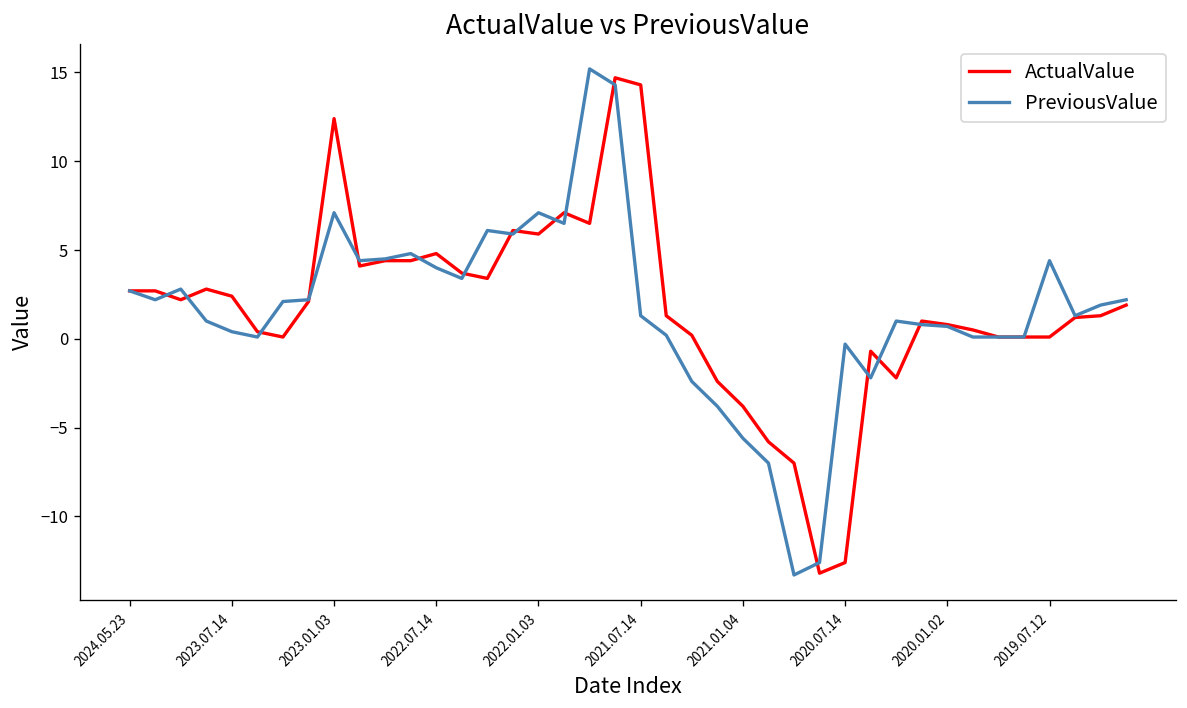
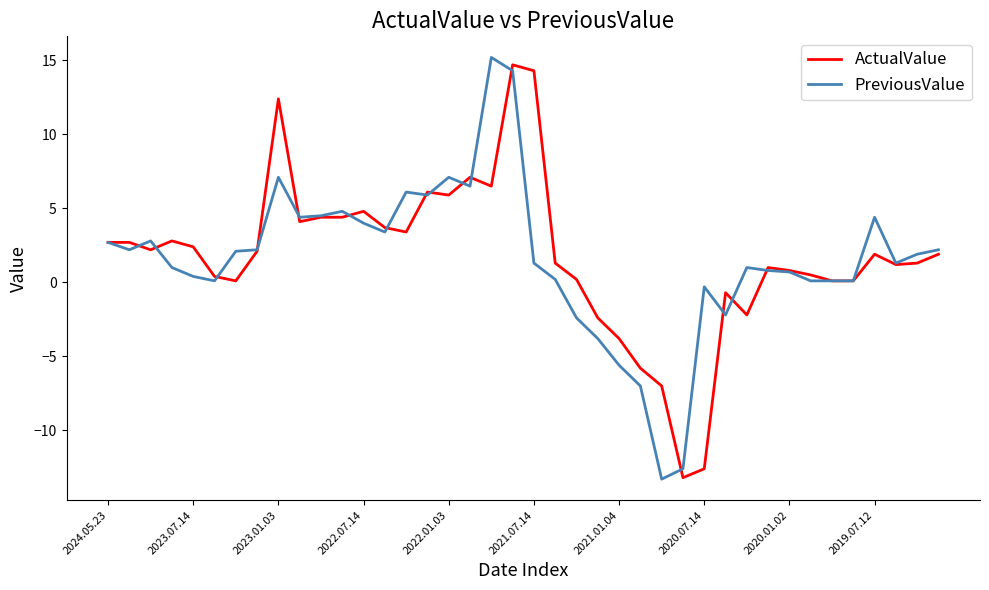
ActualValue, 2019.07.12: 0.1 -> 1.9
